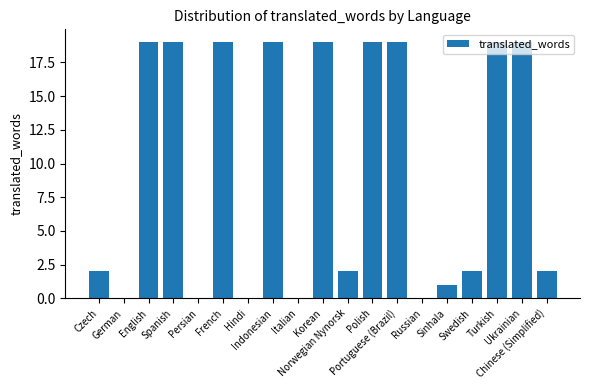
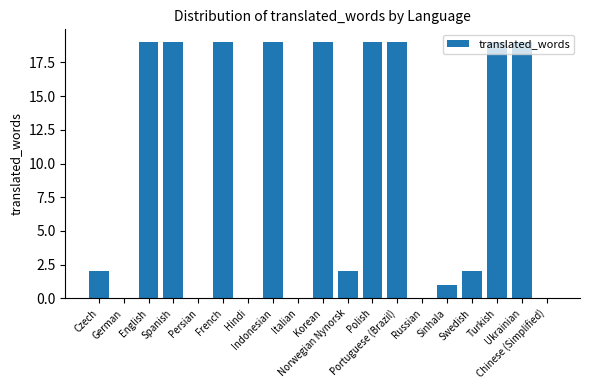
Chinese (Simplified): 2 -> 0
